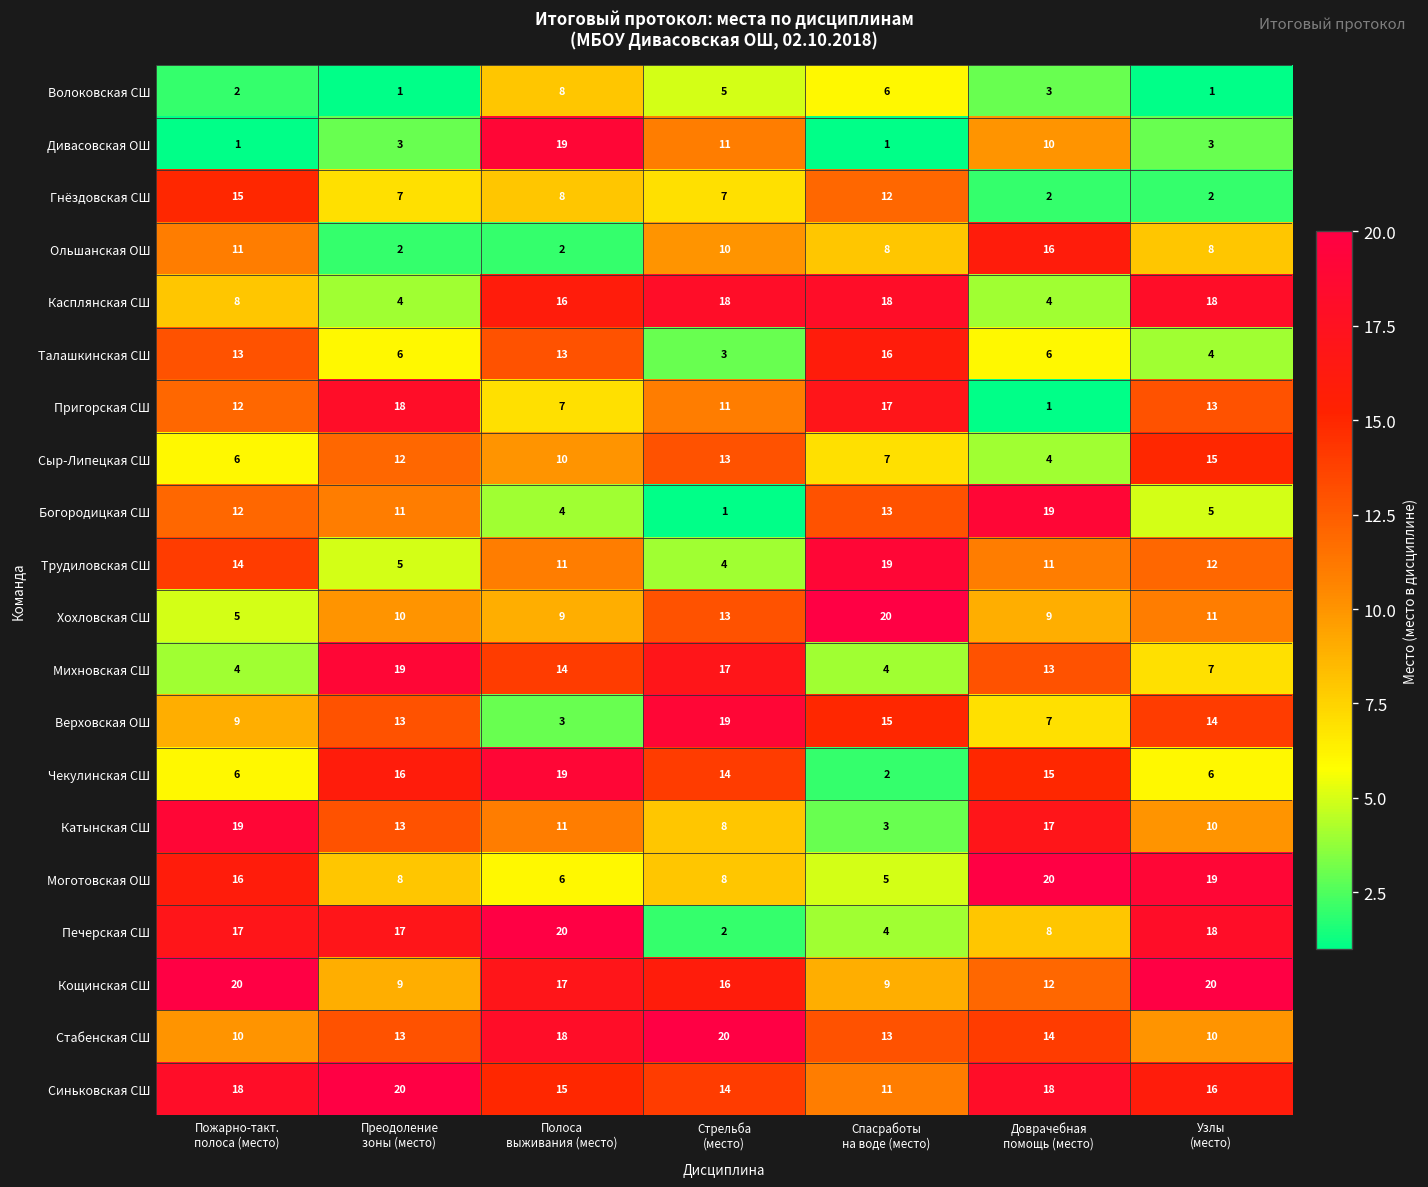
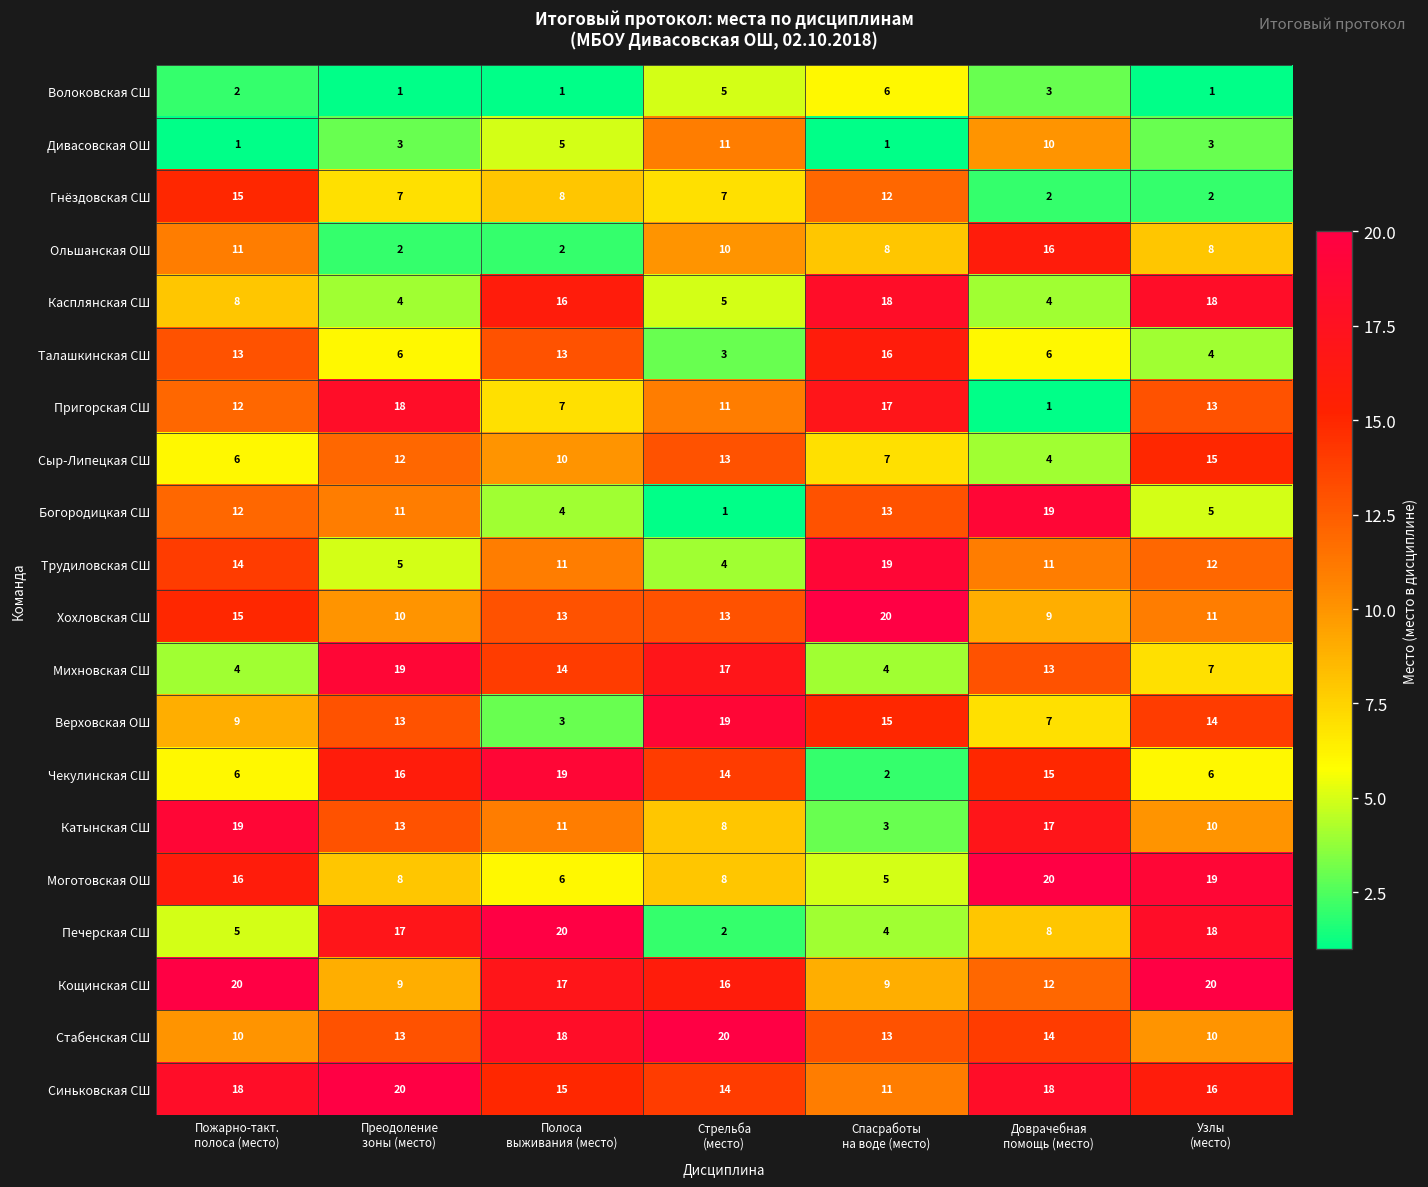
Волоковская СШ, Полоса выживания (место): 8 -> 1
Дивасовская ОШ, Полоса выживания (место): 19 -> 5
Касплянская СШ, Стрельба (место): 18 -> 5
Хохловская СШ, Пожарно-такт. полоса (место): 5 -> 15
Хохловская СШ, Полоса выживания (место): 9 -> 13
Печерская СШ, Пожарно-такт. полоса (место): 17 -> 5
